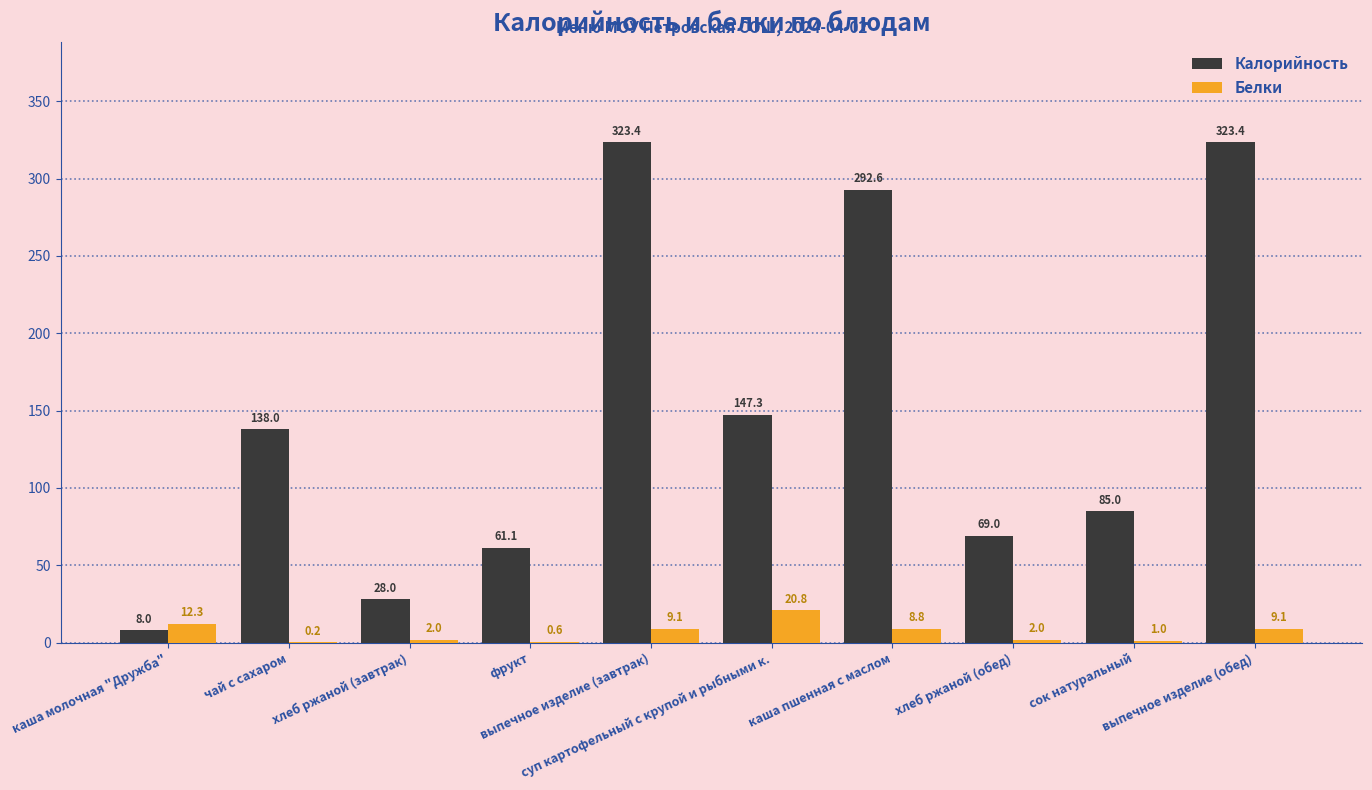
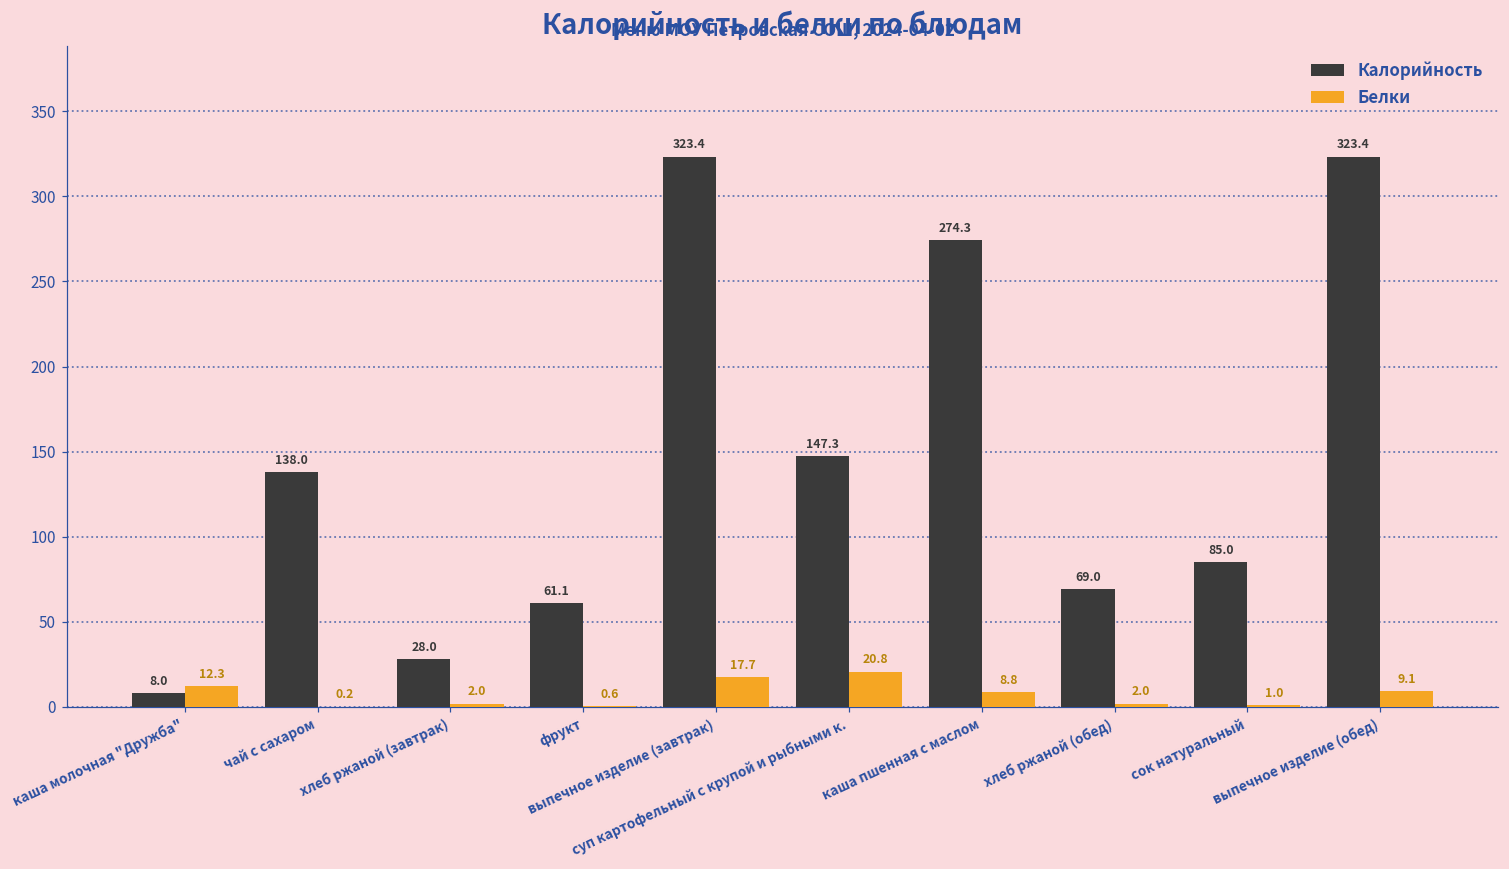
Белки, выпечное изделие (завтрак): 9.1 -> 17.7
Калорийность, каша пшенная с маслом: 292.6 -> 274.3
